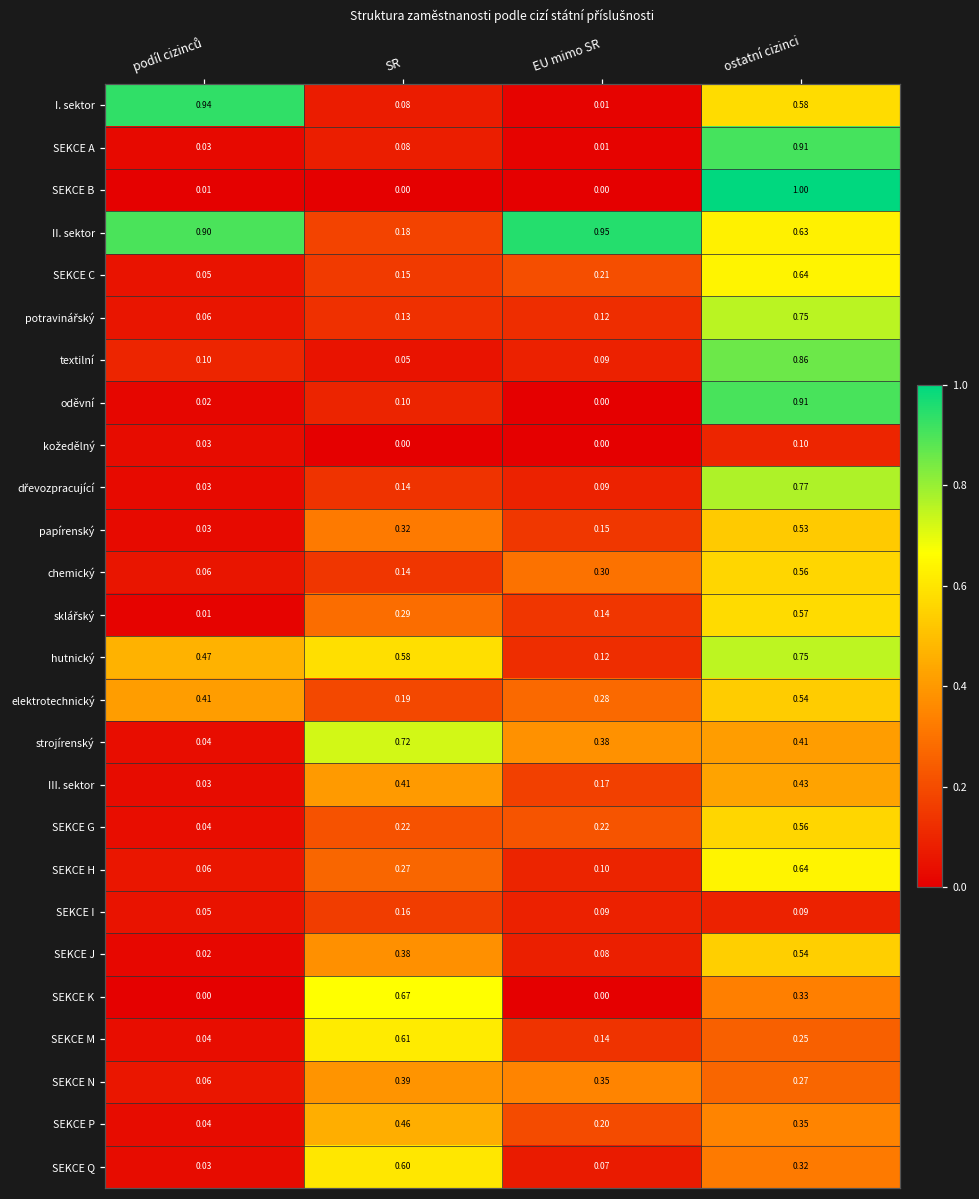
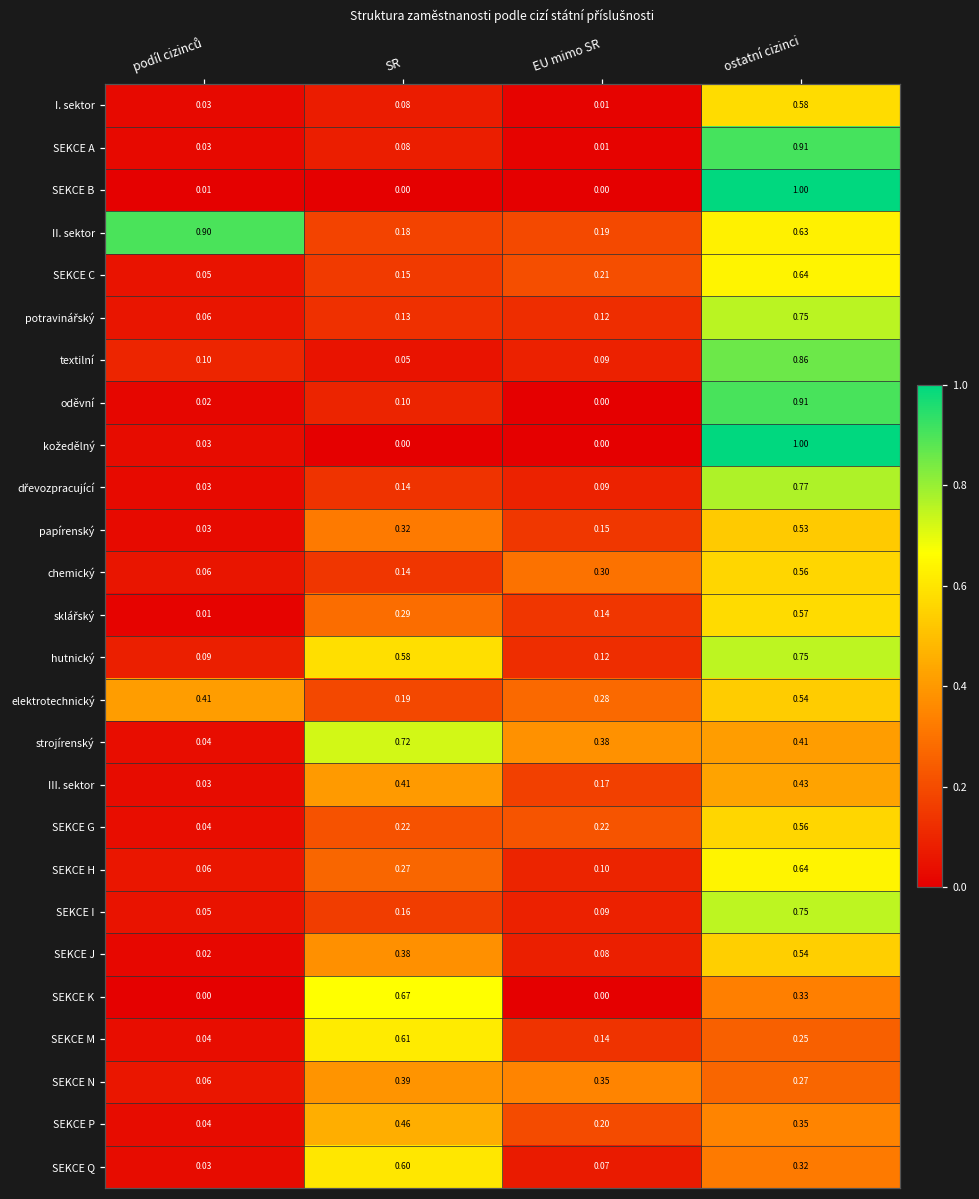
I. sektor, podíl cizinců: 0.94 -> 0.03
II. sektor, EU mimo SR: 0.95 -> 0.19
kožedělný, ostatní cizinci: 0.10 -> 1.00
hutnický, podíl cizinců: 0.47 -> 0.09
SEKCE I, ostatní cizinci: 0.09 -> 0.75
